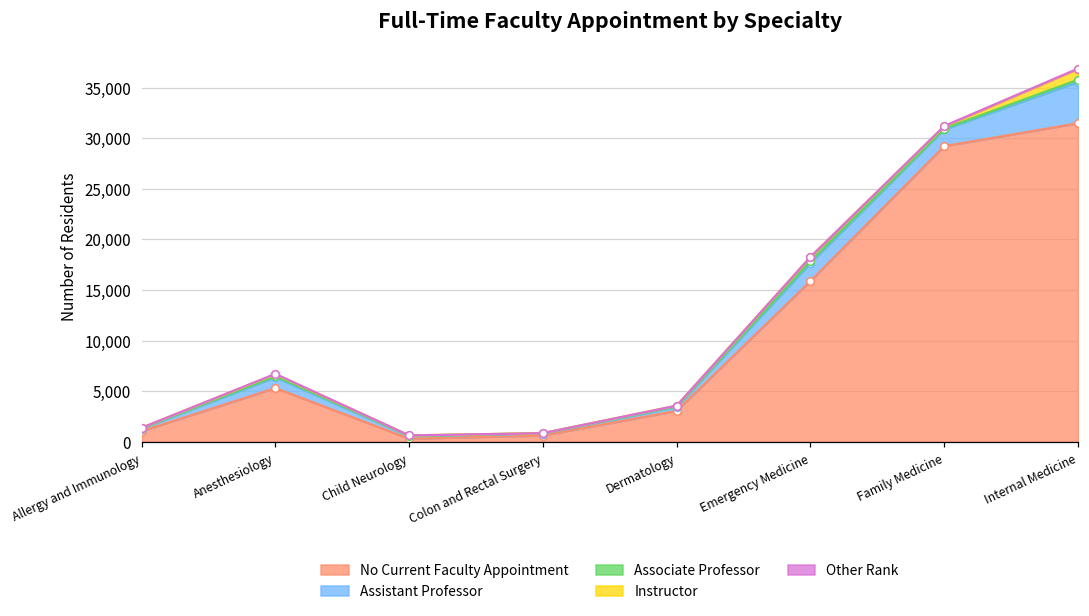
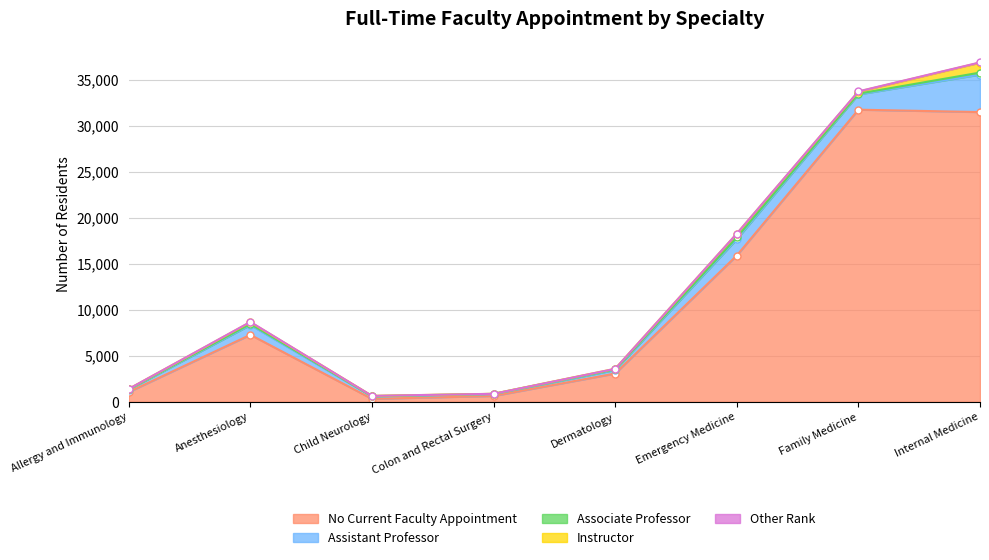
No Current Faculty Appointment, Anesthesiology: 5,000 -> 7,000
No Current Faculty Appointment, Family Medicine: 29,000 -> 32,000
